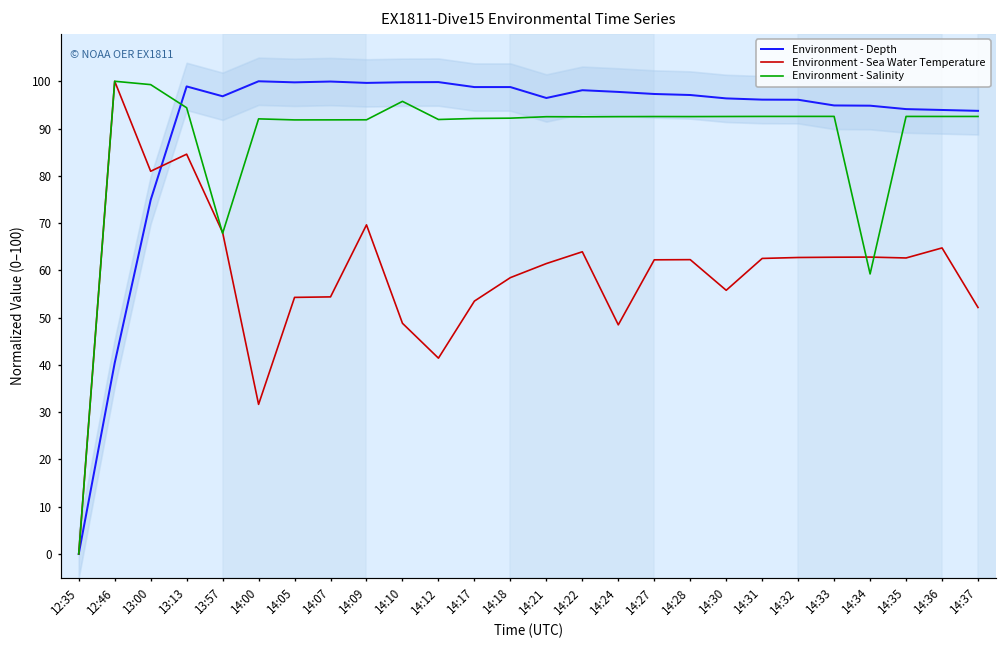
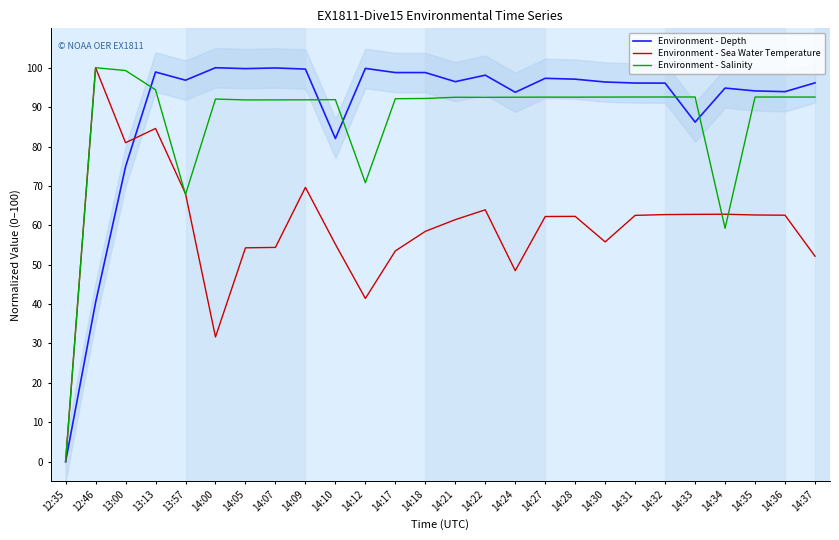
Environment - Depth, 14:10: 100 -> 82
Environment - Sea Water Temperature, 14:10: 49 -> 55
Environment - Salinity, 14:10: 96 -> 92
Environment - Salinity, 14:12: 92 -> 71
Environment - Depth, 14:24: 98 -> 94
Environment - Depth, 14:33: 95 -> 86
Environment - Sea Water Temperature, 14:36: 65 -> 63
Environment - Depth, 14:37: 94 -> 96
